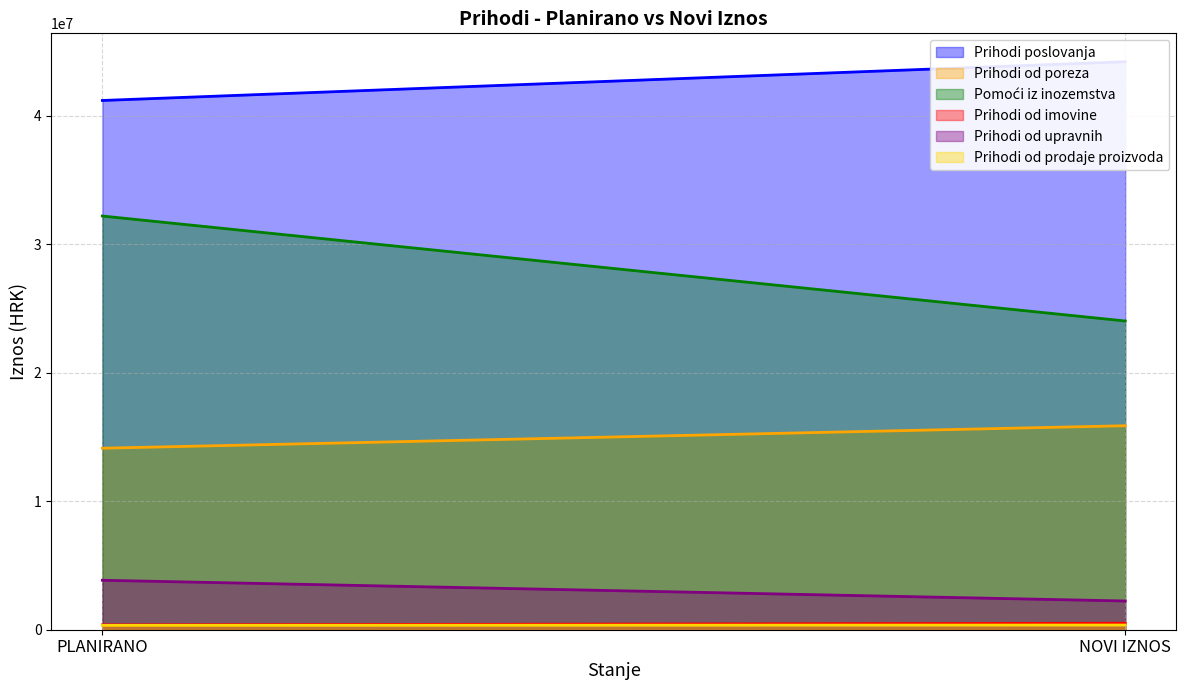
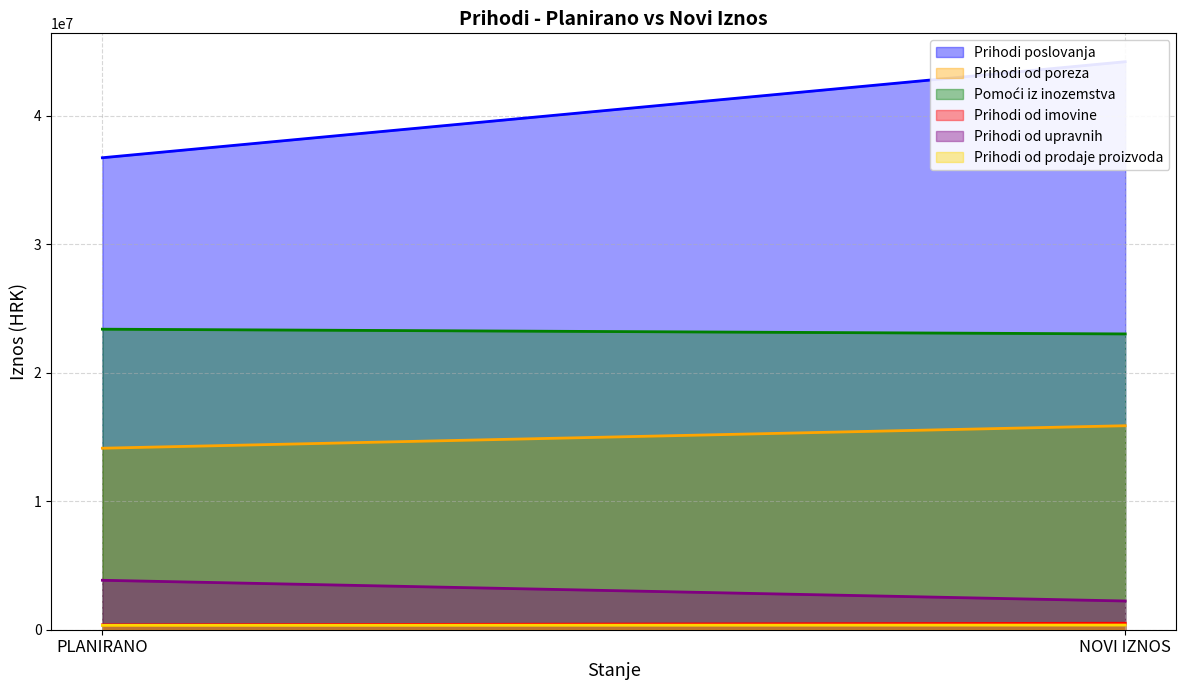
Prihodi poslovanja, PLANIRANO: 41200000 -> 36700000
Pomoći iz inozemstva, PLANIRANO: 32200000 -> 23400000
Pomoći iz inozemstva, NOVI IZNOS: 24000000 -> 23000000
